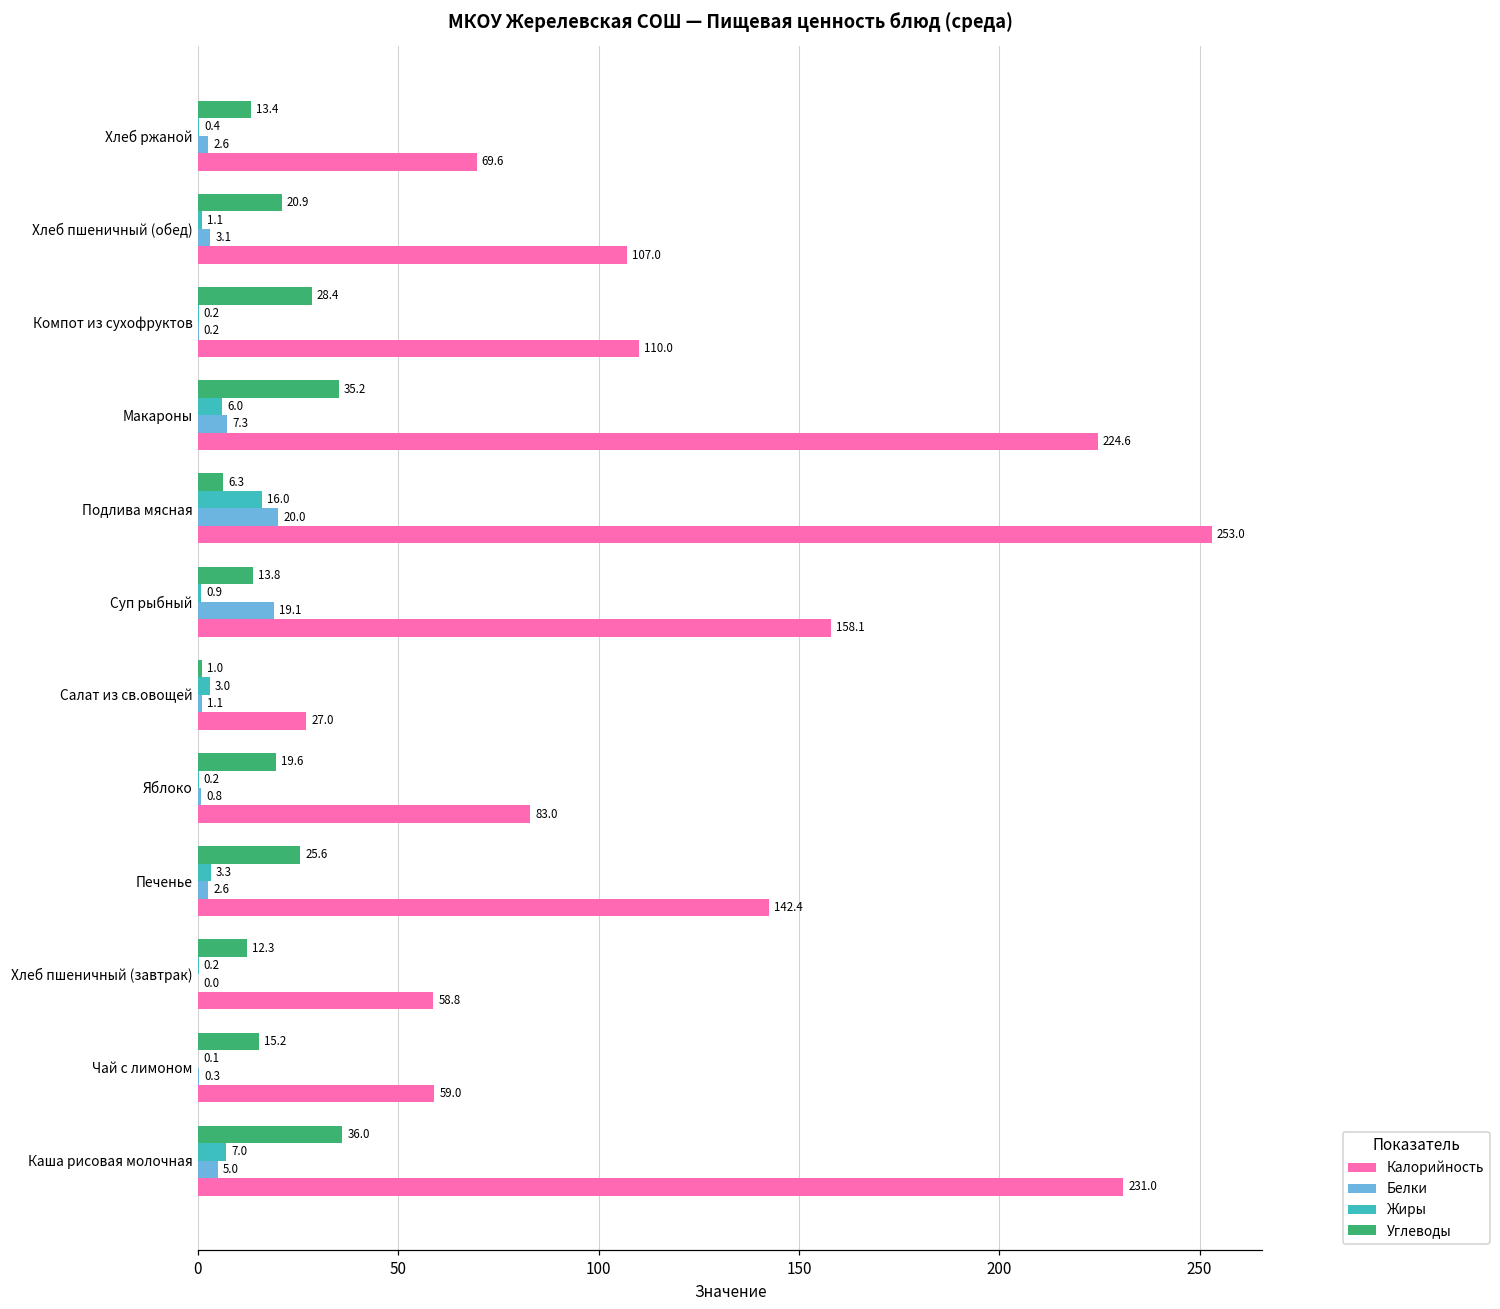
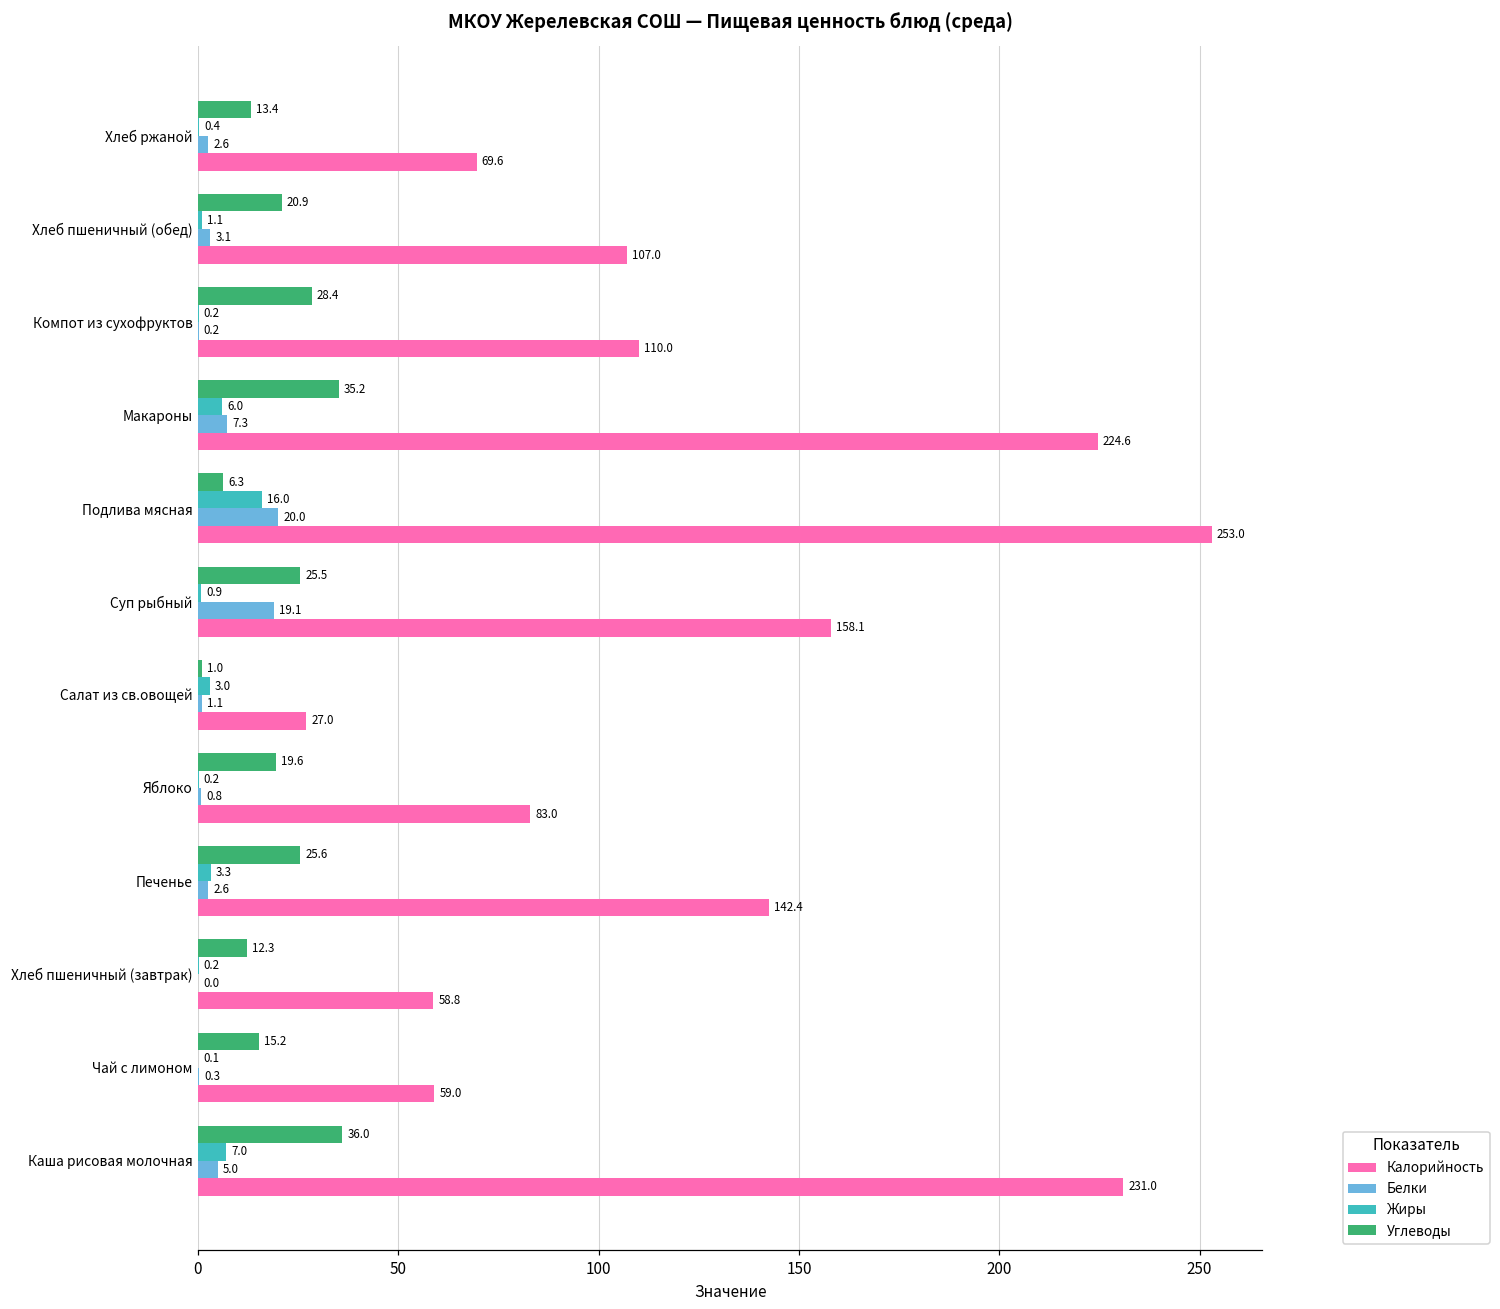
Углеводы, Суп рыбный: 13.8 -> 25.5
